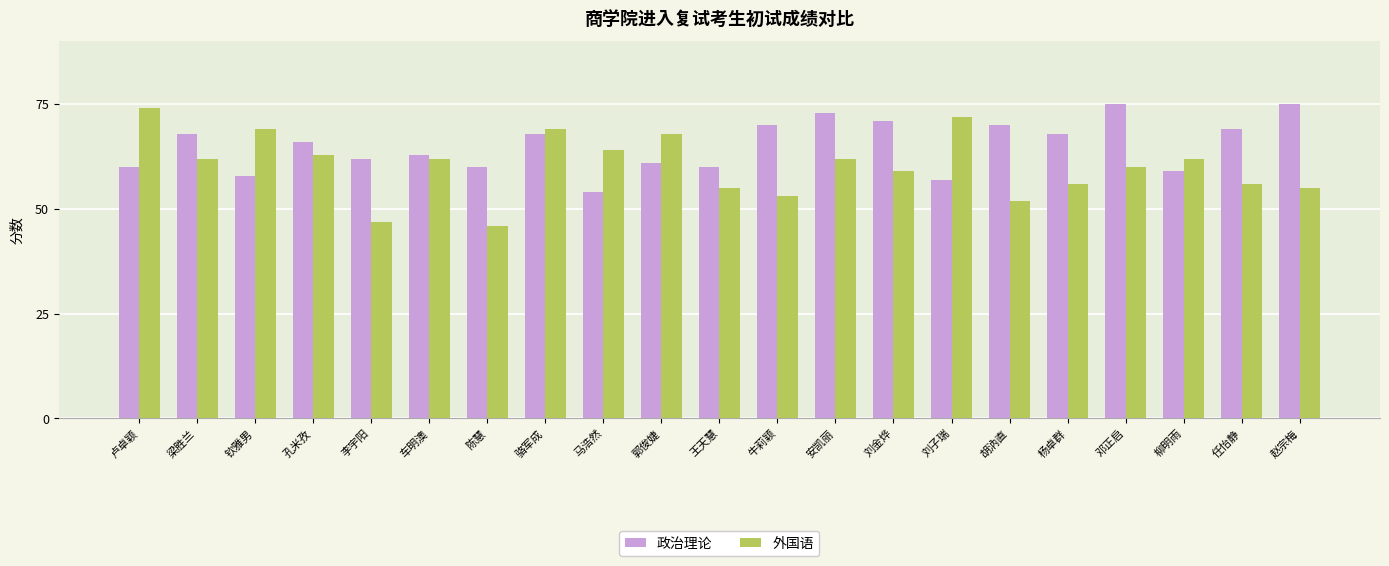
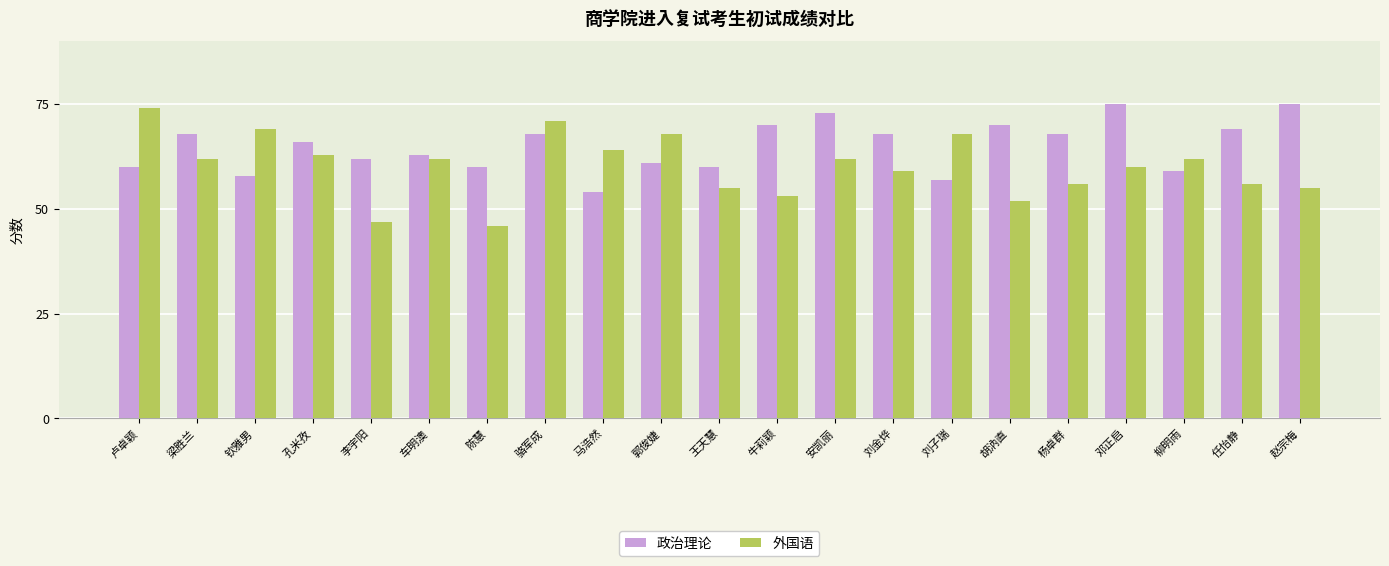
外国语, 骆军成: 69 -> 71
政治理论, 刘金烨: 71 -> 68
外国语, 刘子瑞: 72 -> 68
